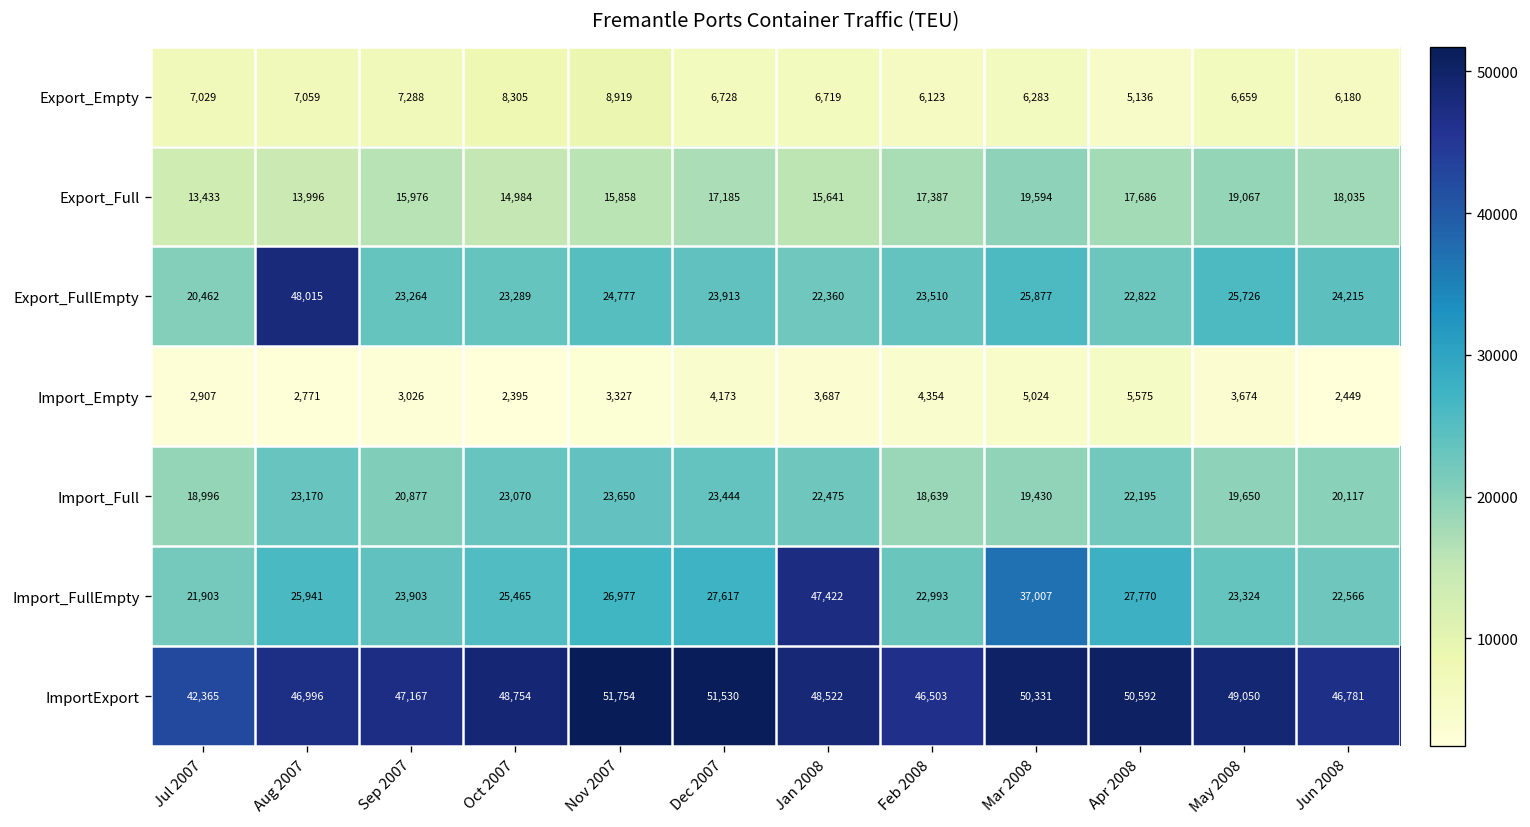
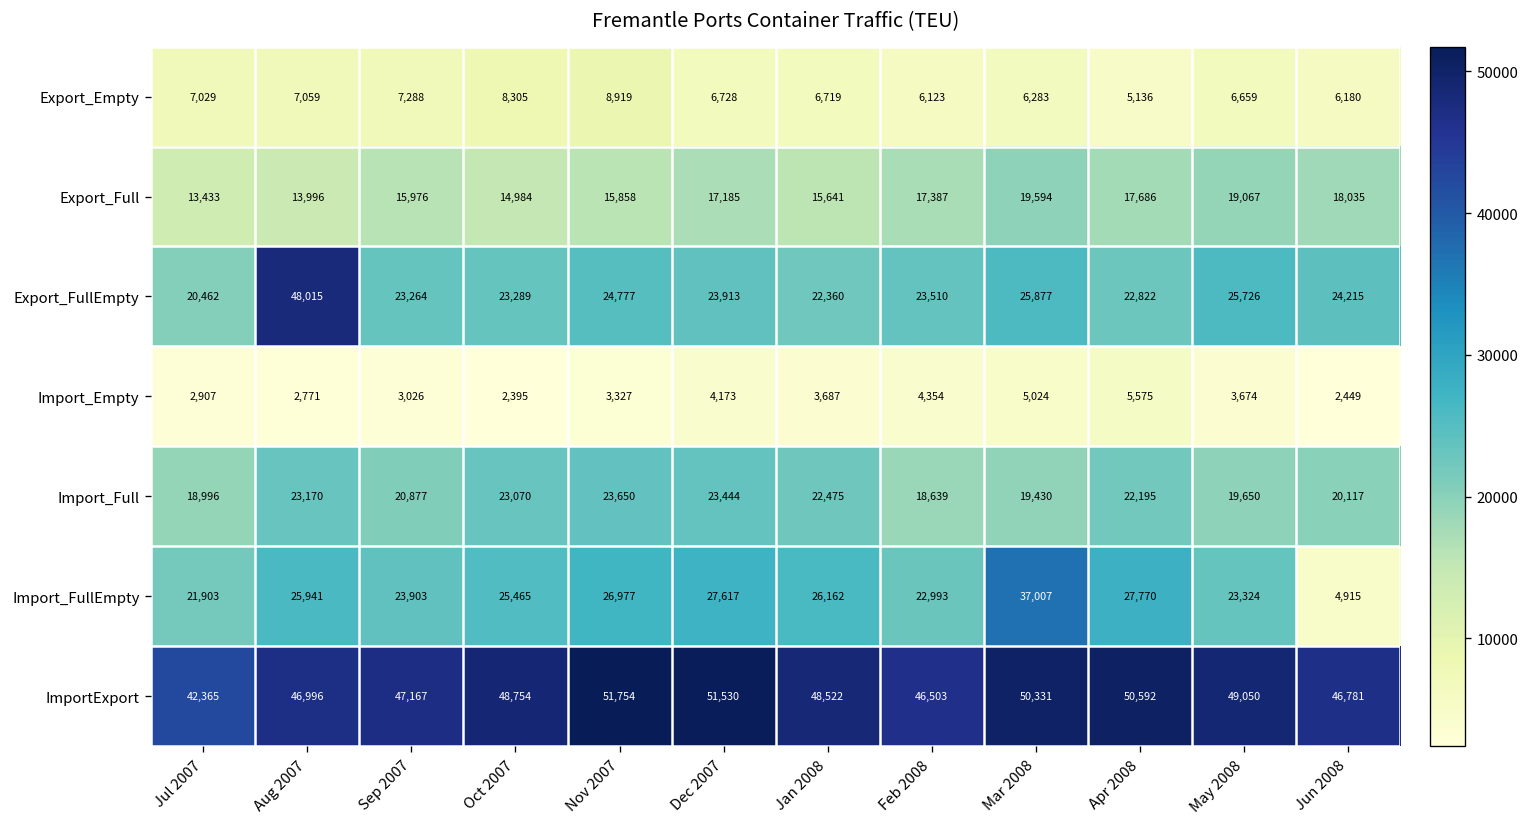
Import_FullEmpty, Jan 2008: 47,422 -> 26,162
Import_FullEmpty, Jun 2008: 22,566 -> 4,915
